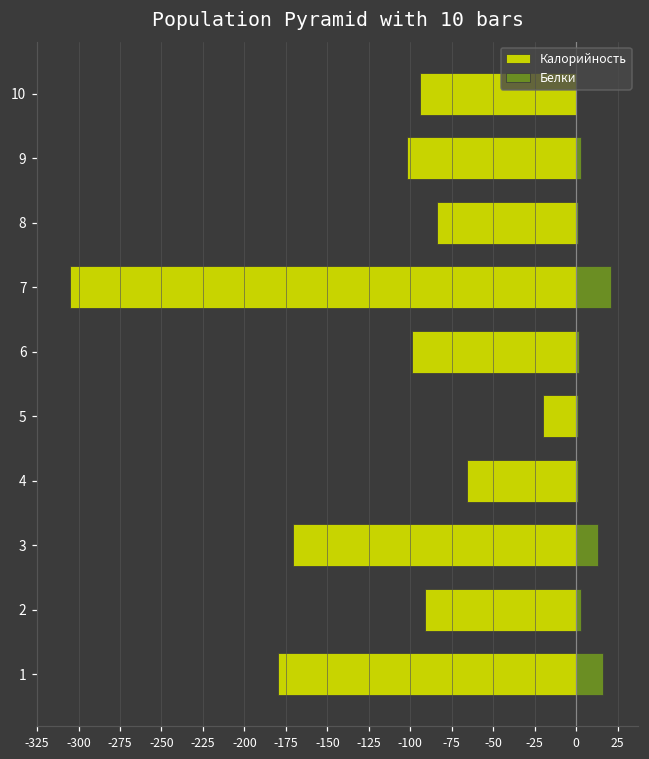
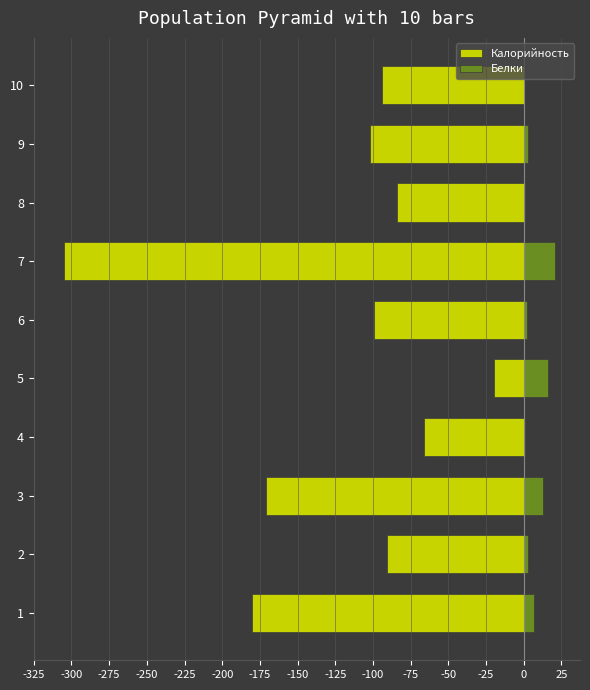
Белки, 5: 1 -> 16
Белки, 1: 16 -> 7
